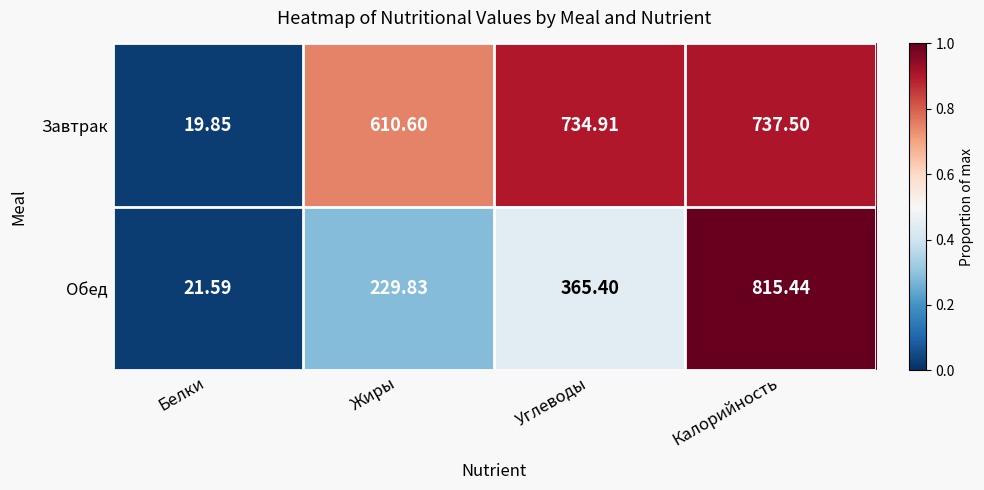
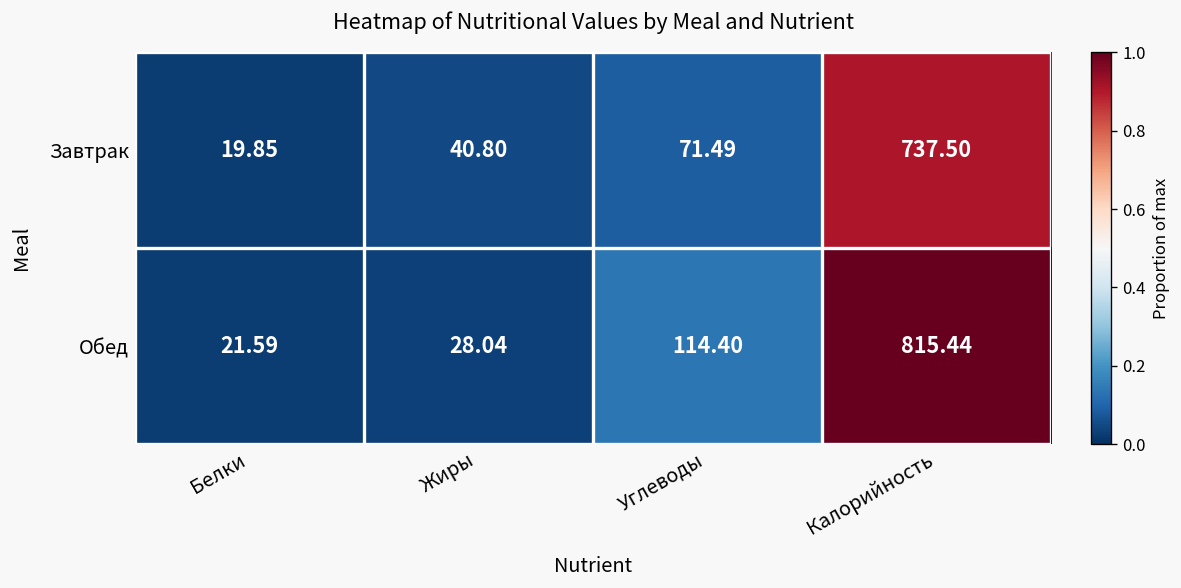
Завтрак, Жиры: 610.60 -> 40.80
Завтрак, Углеводы: 734.91 -> 71.49
Обед, Жиры: 229.83 -> 28.04
Обед, Углеводы: 365.40 -> 114.40
